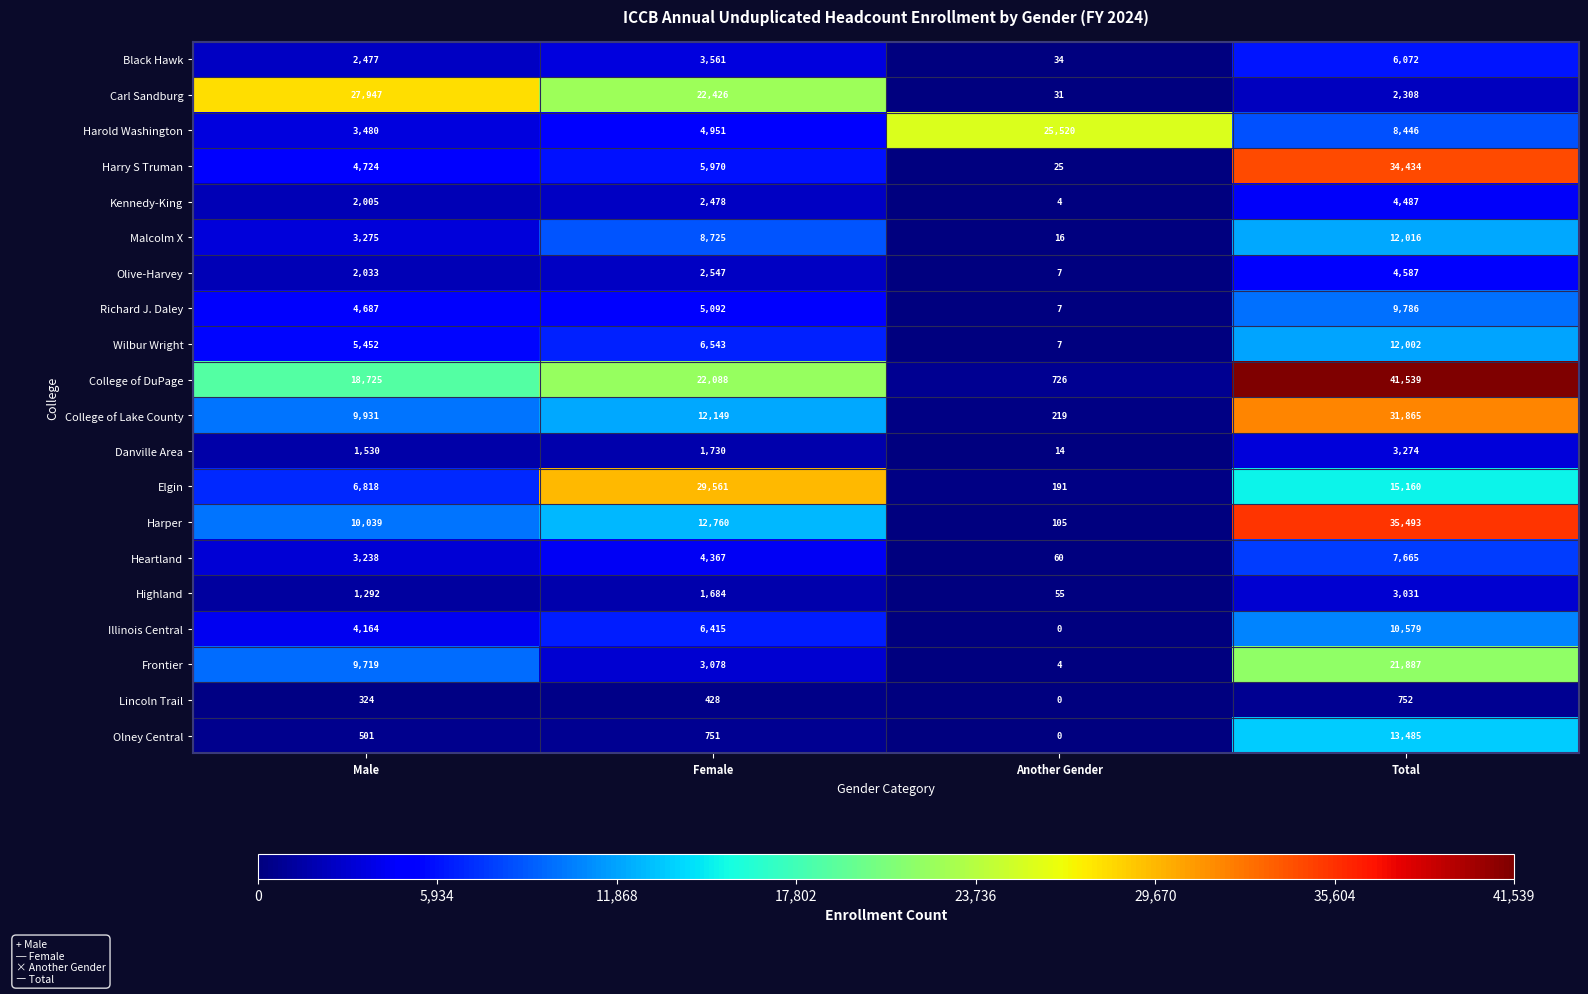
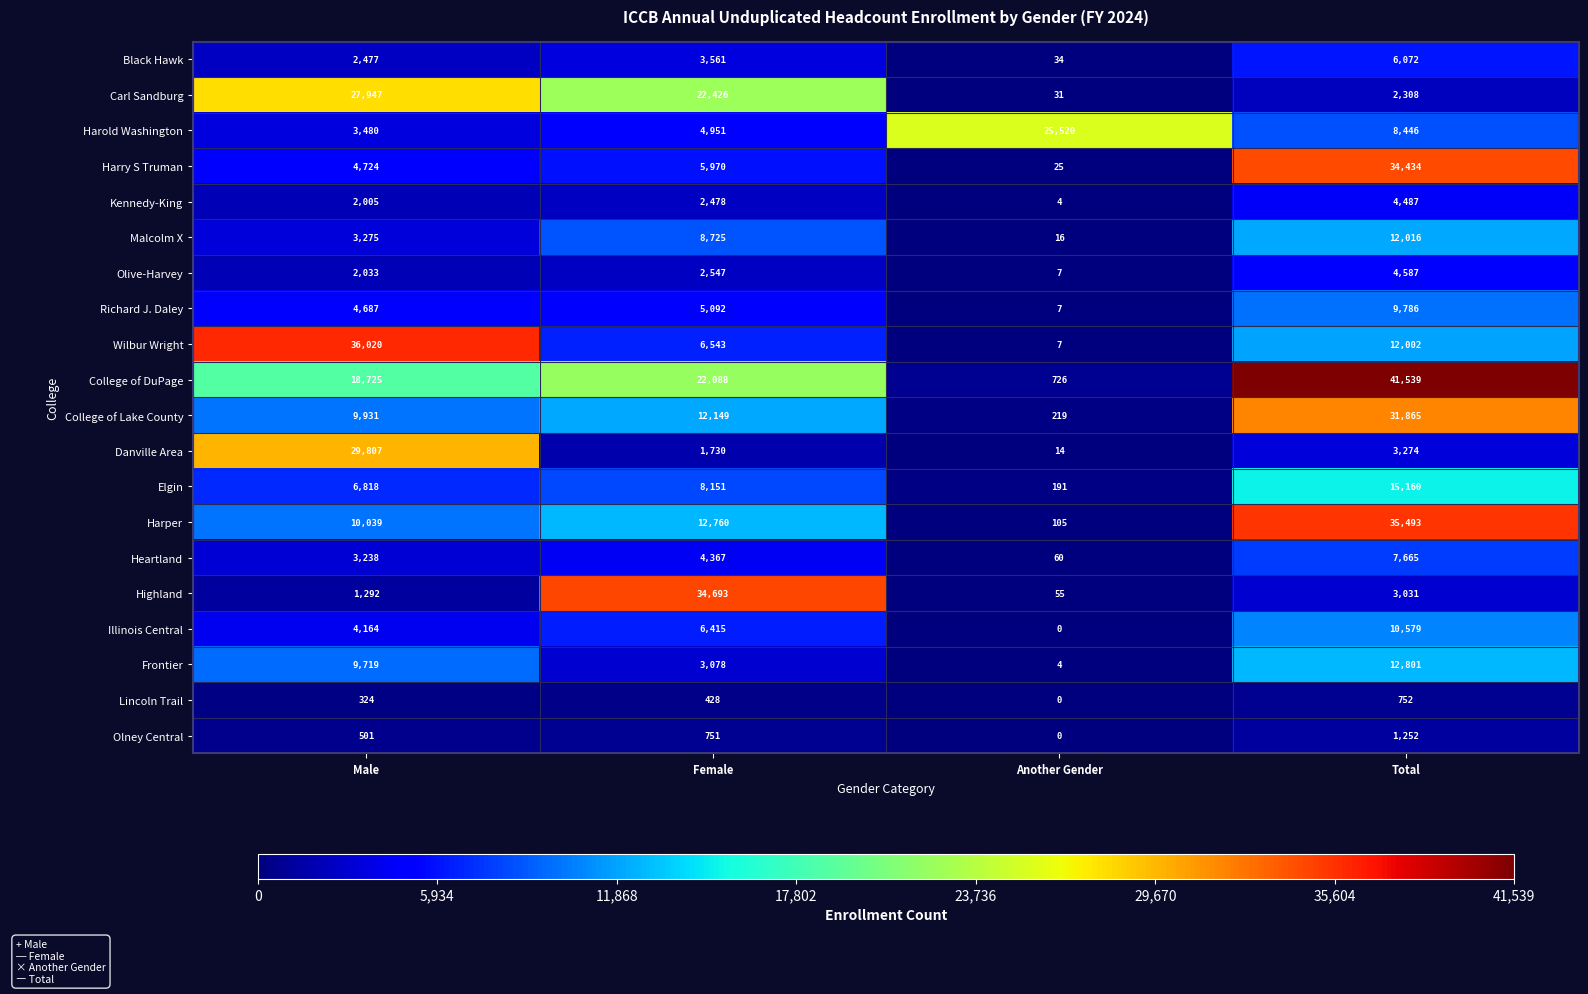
Wilbur Wright, Male: 5,452 -> 36,020
Danville Area, Male: 1,530 -> 29,807
Elgin, Female: 29,561 -> 8,151
Highland, Female: 1,684 -> 34,693
Frontier, Total: 21,887 -> 12,801
Olney Central, Total: 13,485 -> 1,252
